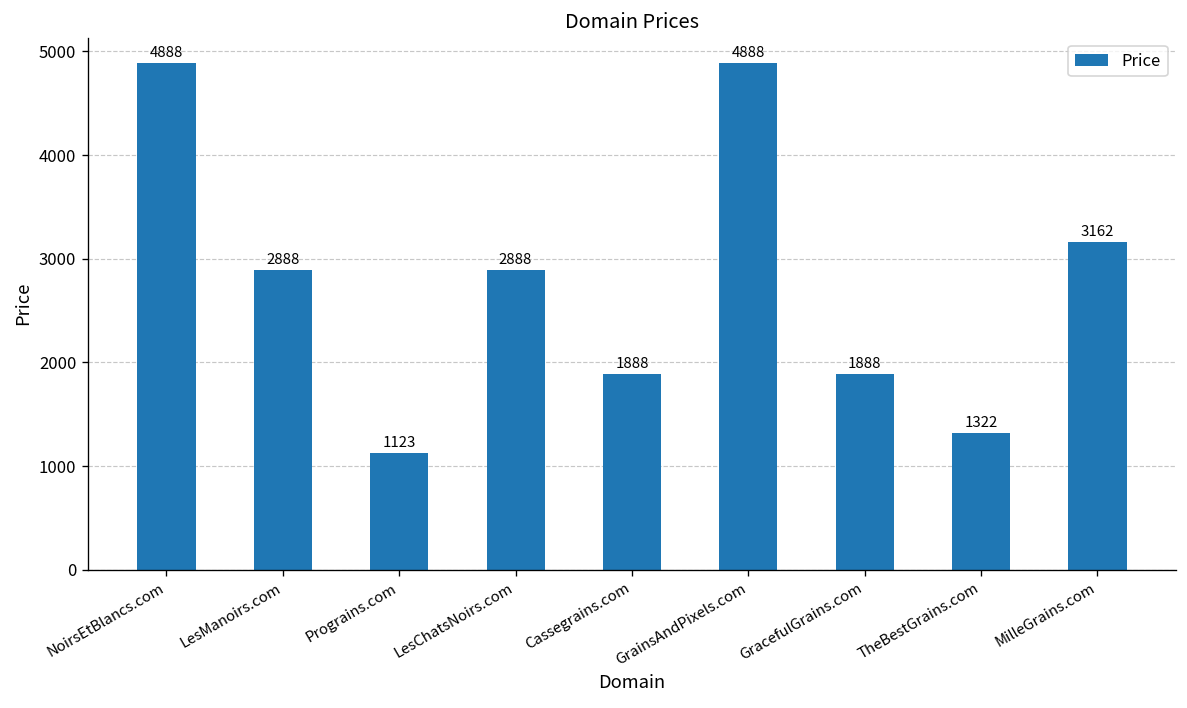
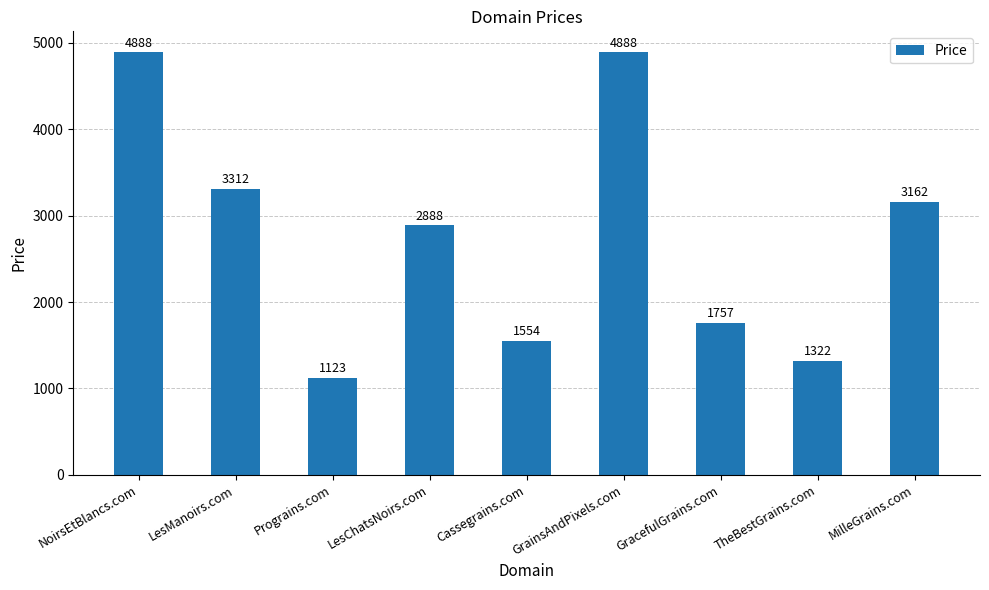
LesManoirs.com: 2888 -> 3312
Cassegrains.com: 1888 -> 1554
GracefulGrains.com: 1888 -> 1757
